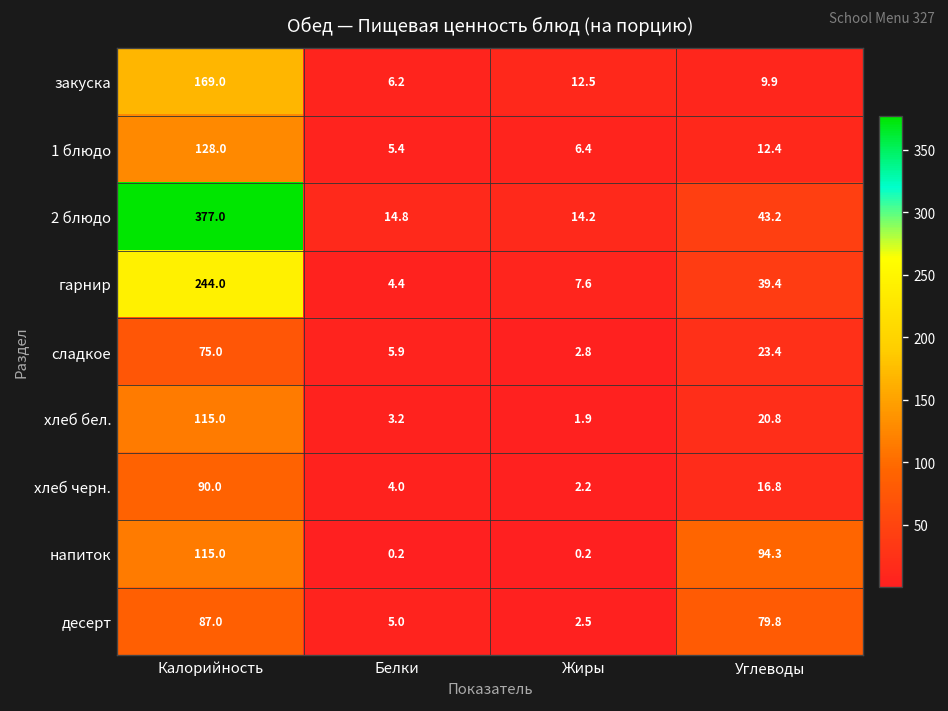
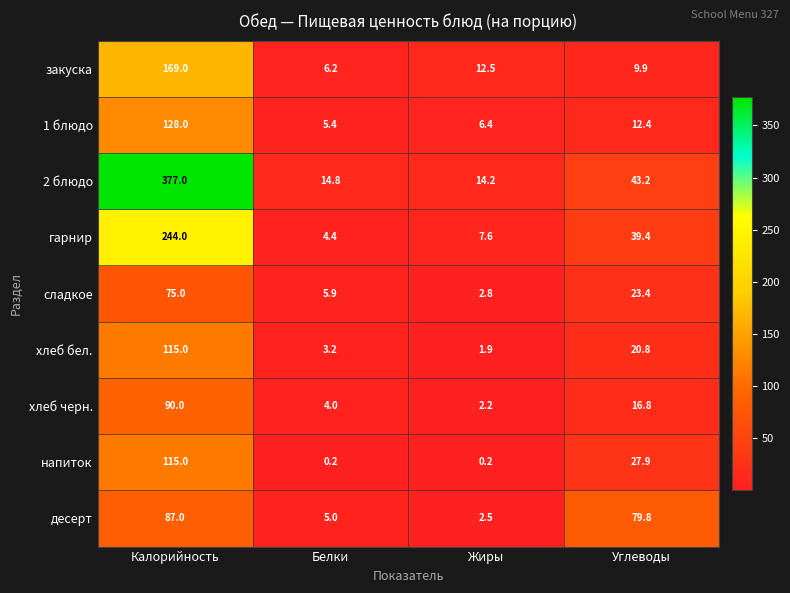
напиток, Углеводы: 94.3 -> 27.9
